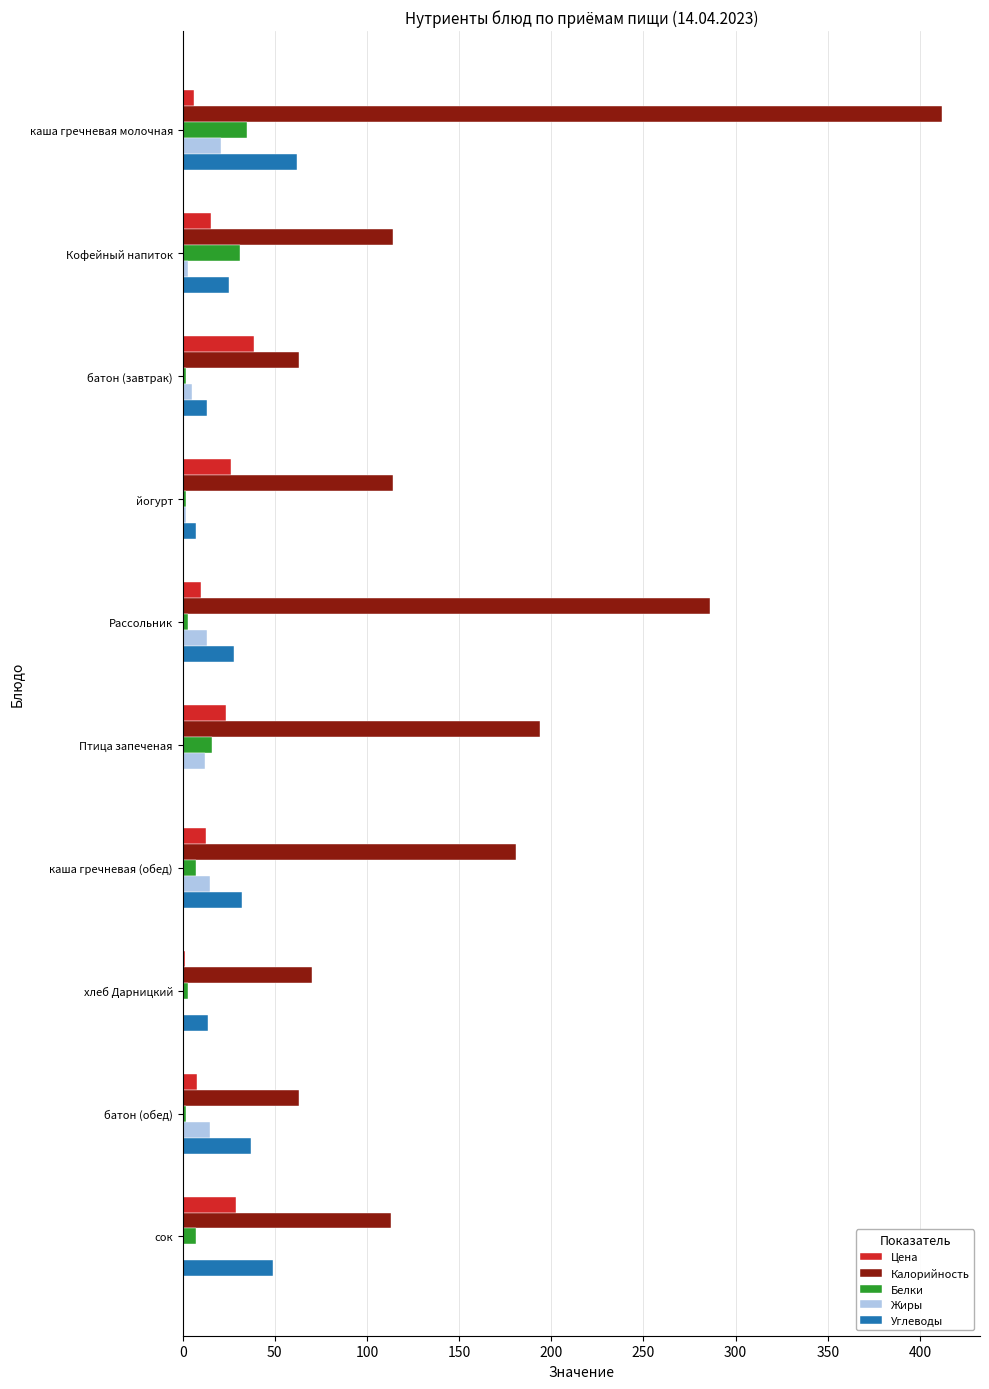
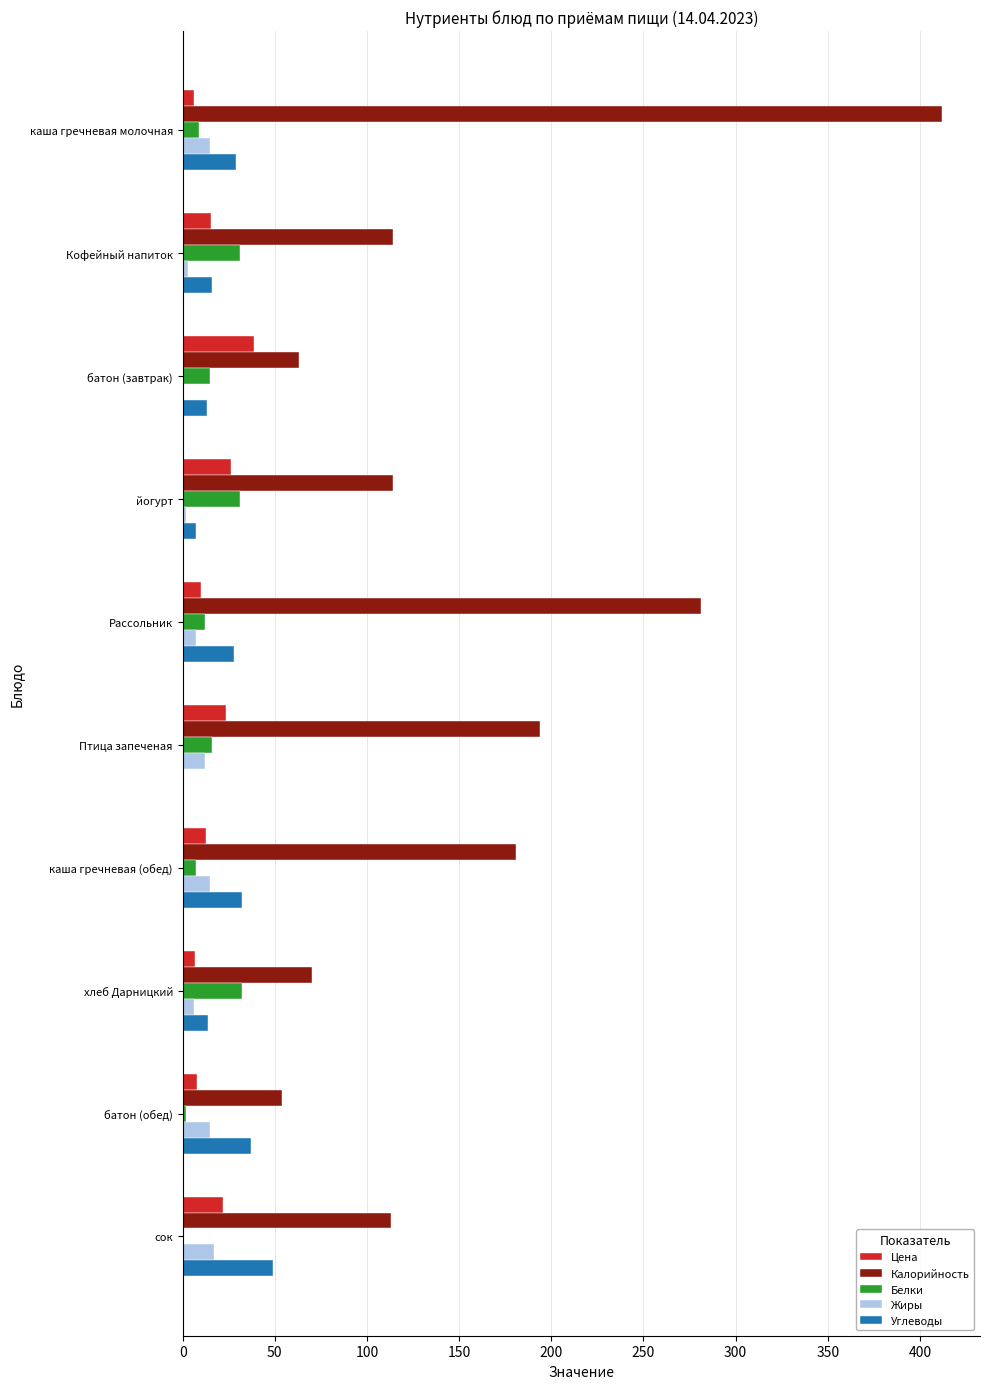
Белки, каша гречневая молочная: 35 -> 9
Жиры, каша гречневая молочная: 21 -> 15
Углеводы, каша гречневая молочная: 62 -> 29
Углеводы, Кофейный напиток: 25 -> 16
Белки, батон (завтрак): 2 -> 15
Жиры, батон (завтрак): 5 -> 0
Белки, йогурт: 2 -> 31
Калорийность, Рассольник: 286 -> 281
Белки, Рассольник: 3 -> 12
Жиры, Рассольник: 13 -> 7
Цена, хлеб Дарницкий: 1 -> 6
Белки, хлеб Дарницкий: 3 -> 32
Жиры, хлеб Дарницкий: 0 -> 6
Калорийность, батон (обед): 63 -> 54
Цена, сок: 29 -> 22
Белки, сок: 7 -> 0
Жиры, сок: 0 -> 17
